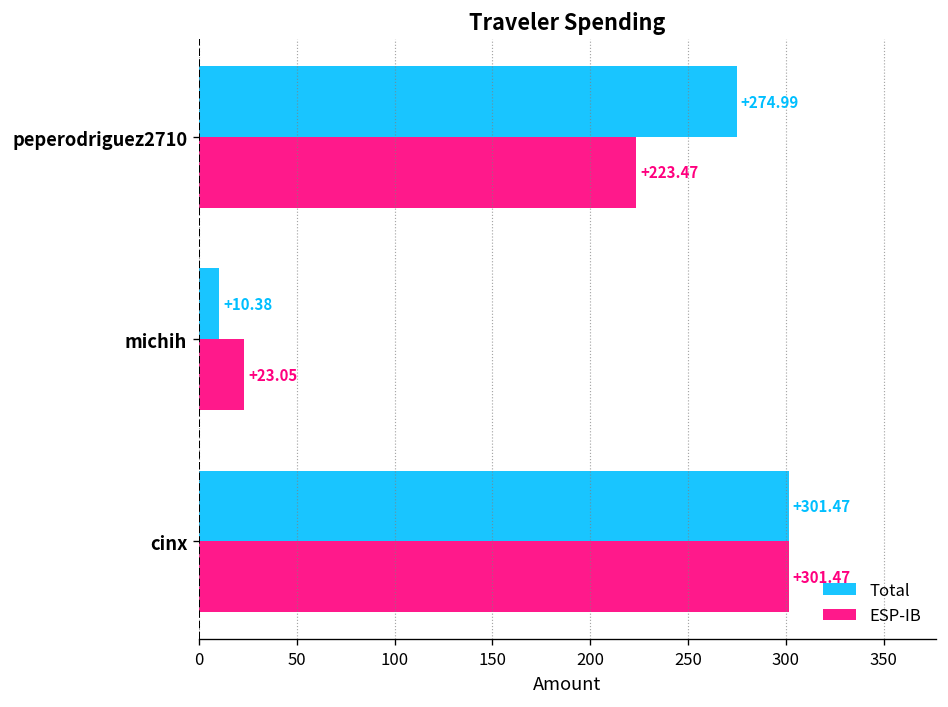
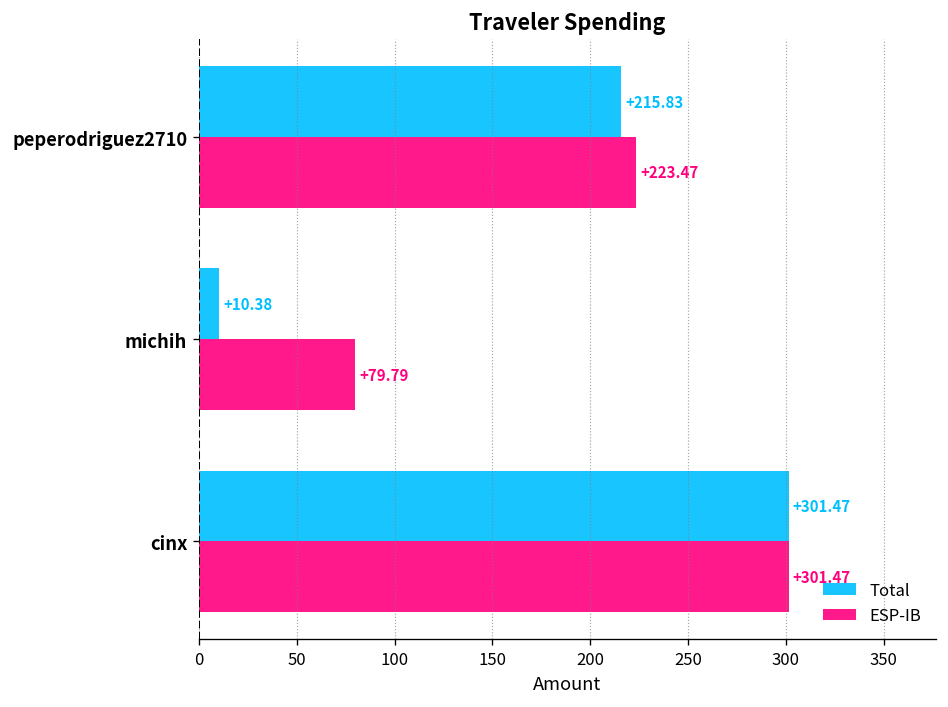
Total, peperodriguez2710: +274.99 -> +215.83
ESP-IB, michih: +23.05 -> +79.79
